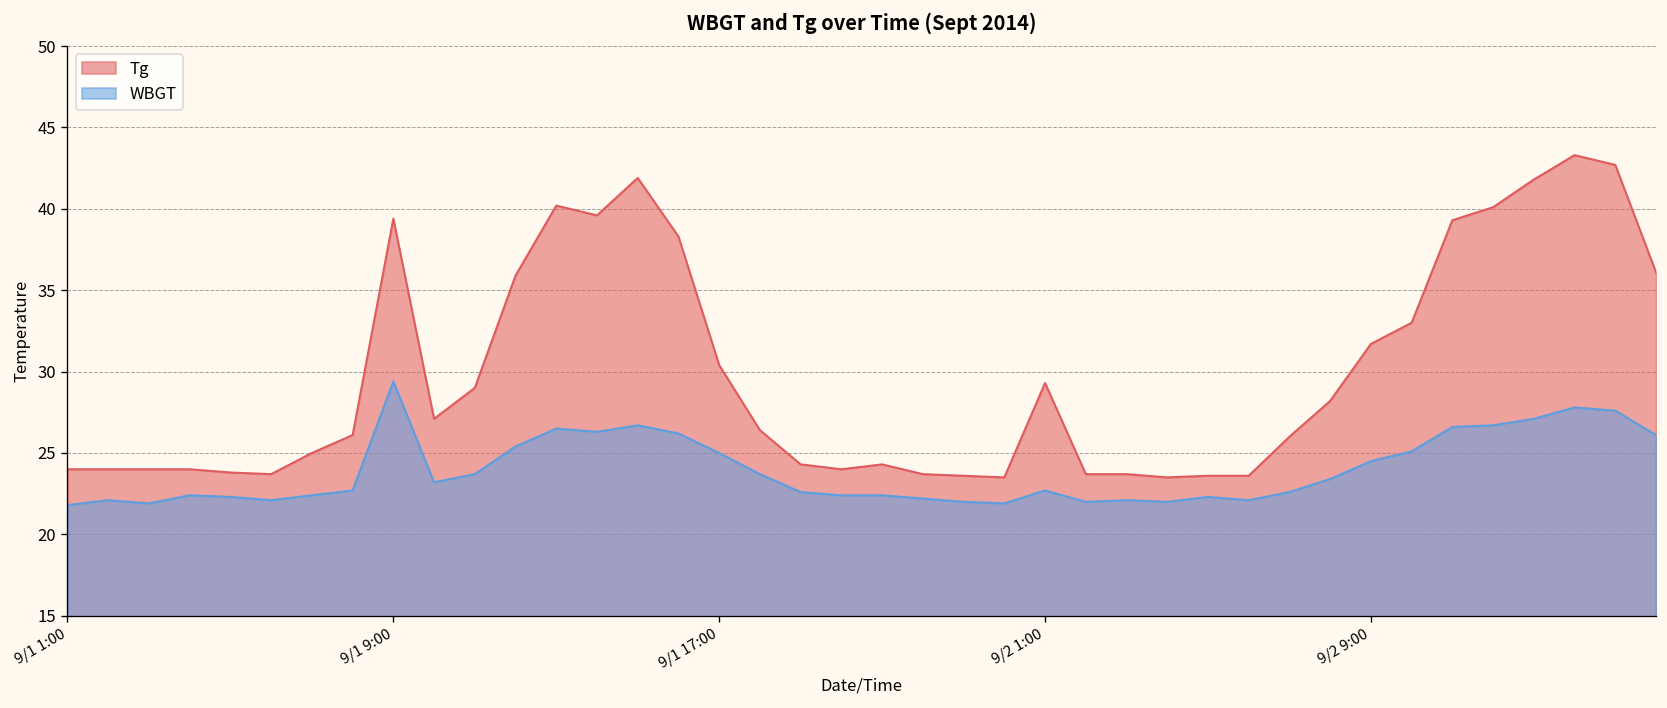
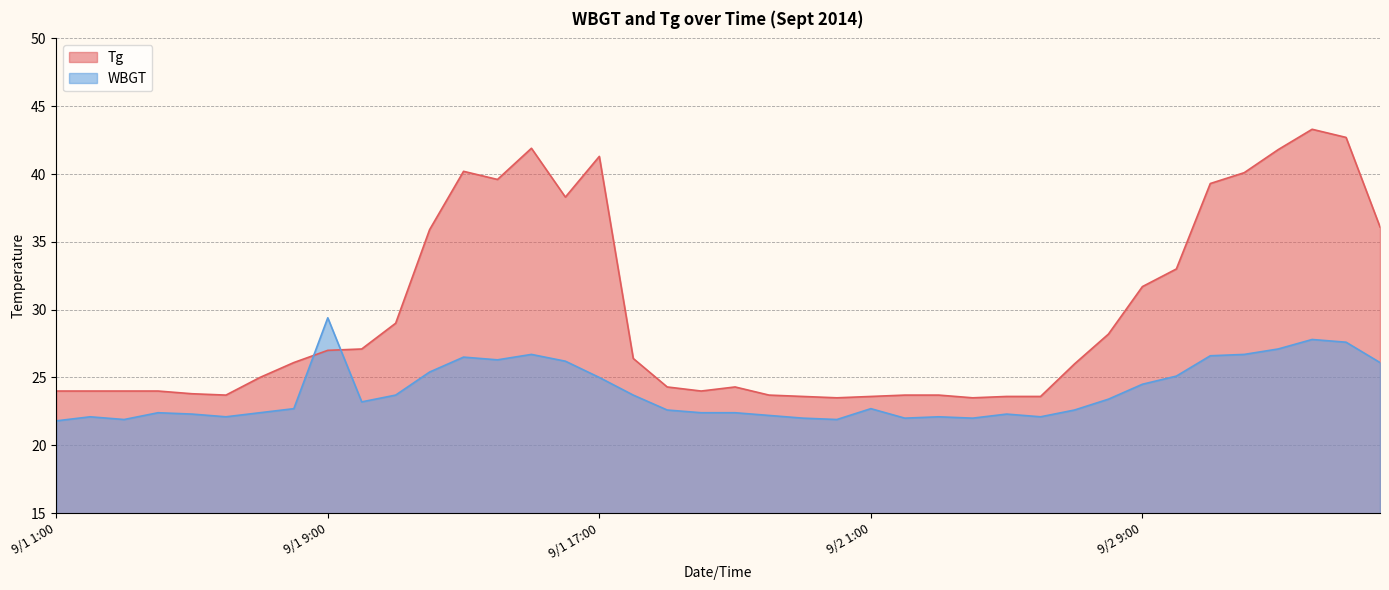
Tg, 9/1 9:00: 39.4 -> 27.0
Tg, 9/1 17:00: 30.4 -> 41.3
Tg, 9/2 1:00: 29.3 -> 23.6
